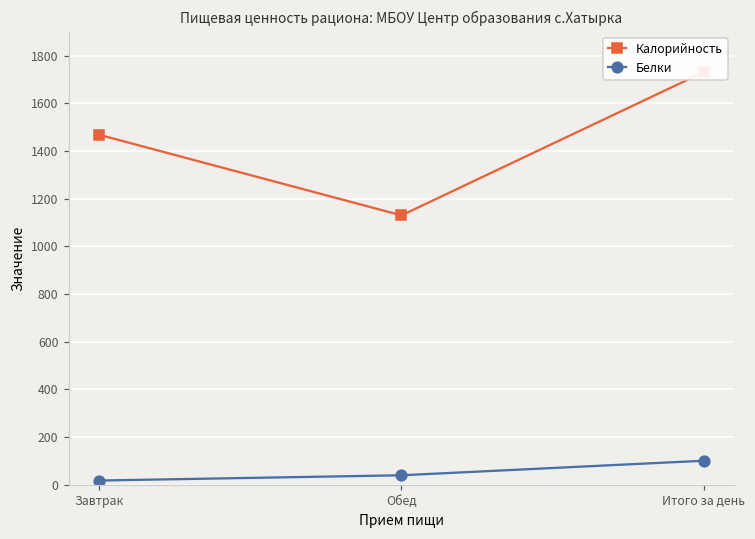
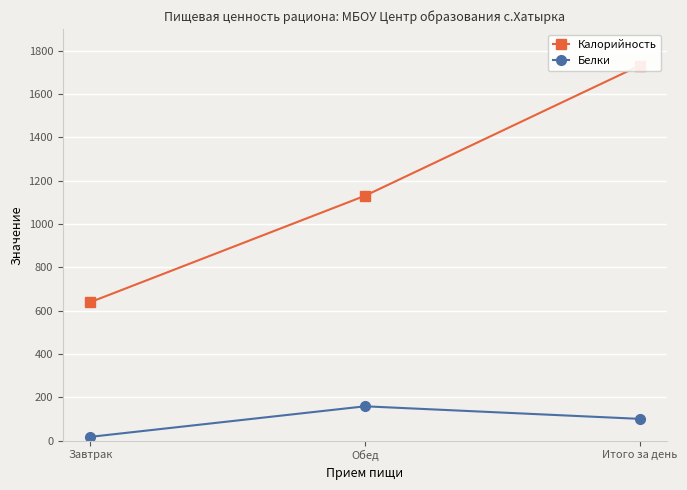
Калорийность, Завтрак: 1470 -> 640
Белки, Обед: 40 -> 160
